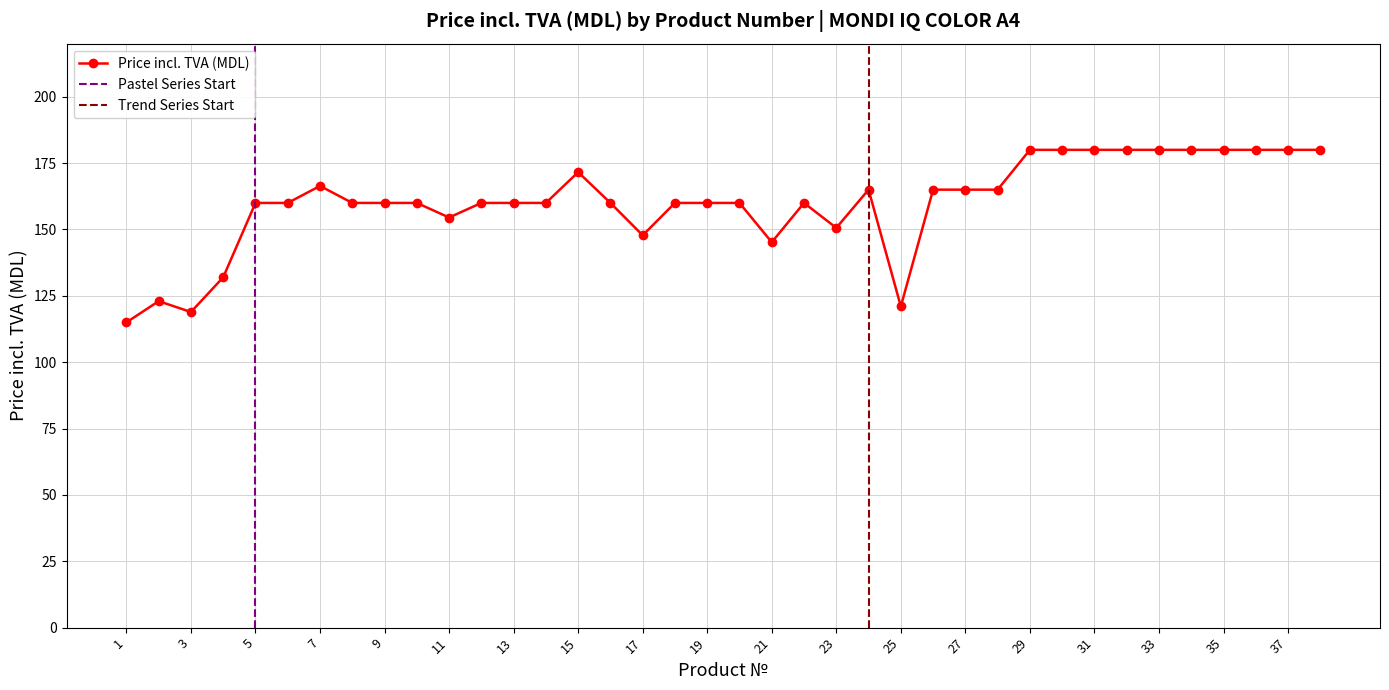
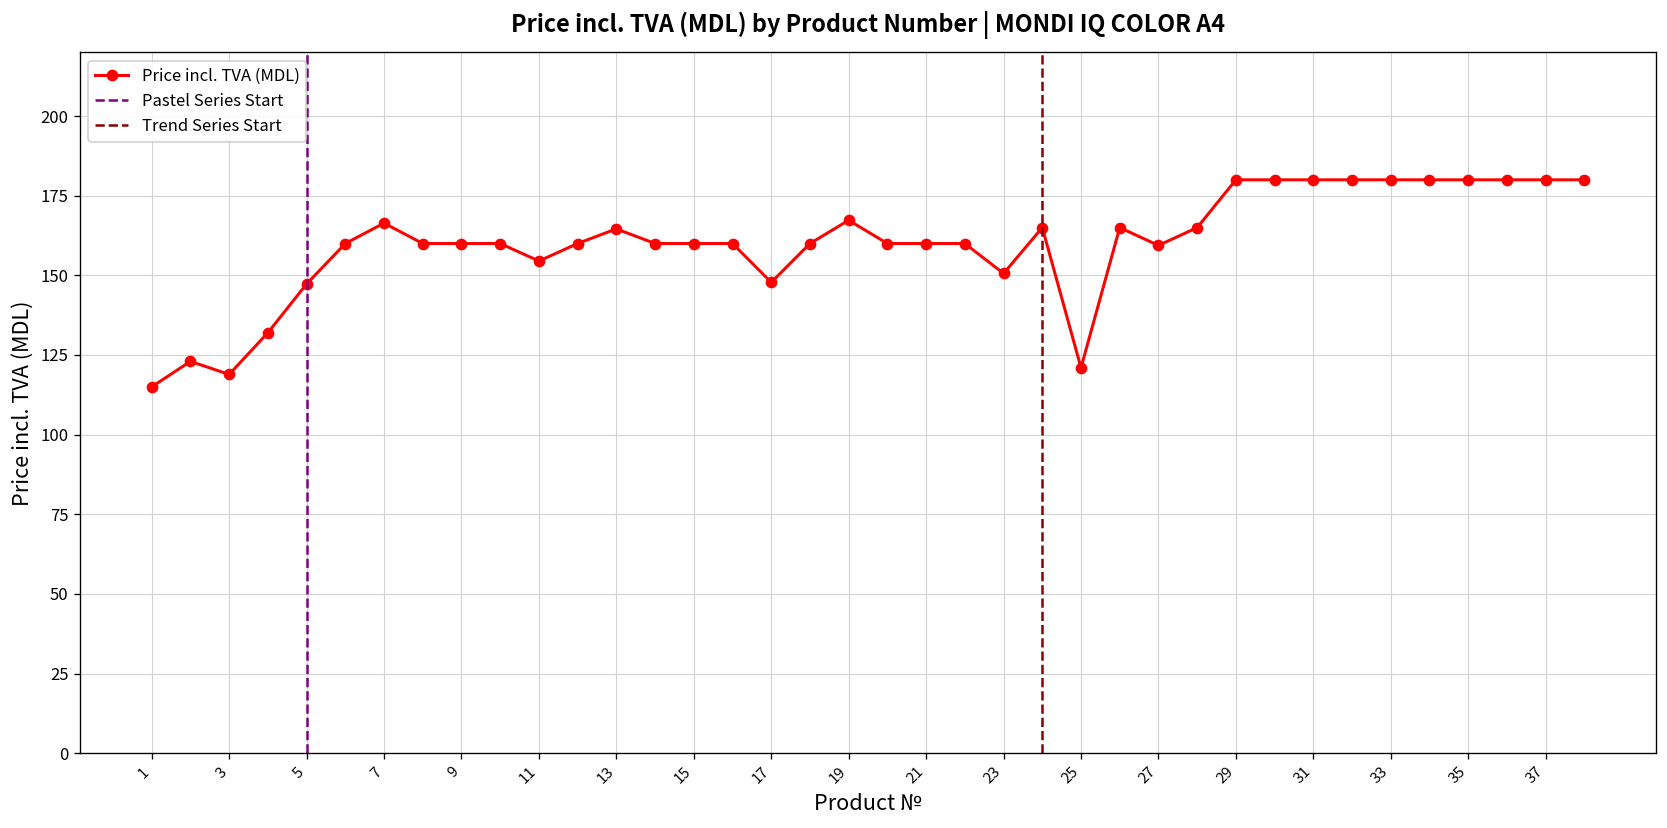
5: 160 -> 147
13: 160 -> 165
15: 172 -> 160
19: 160 -> 167
21: 145 -> 160
27: 165 -> 159
